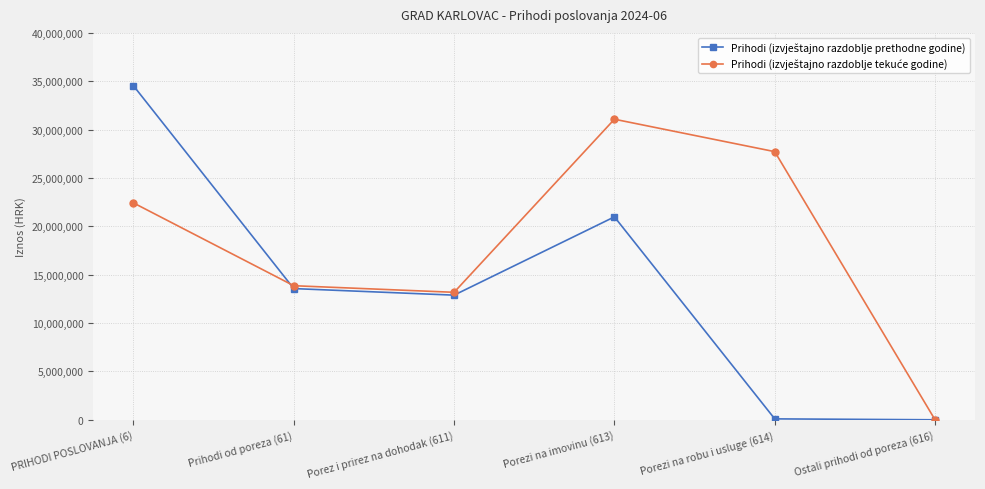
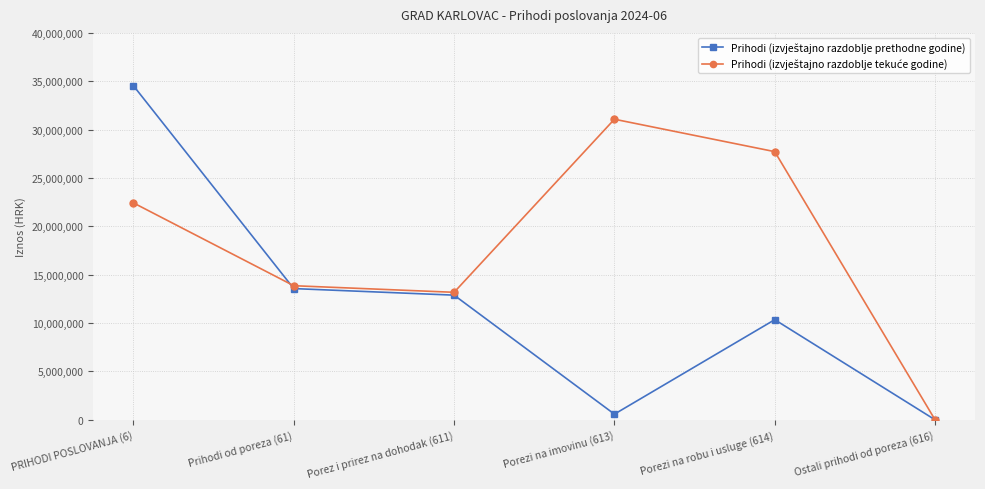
Prihodi (izvještajno razdoblje prethodne godine), Porezi na imovinu (613): 21,000,000 -> 1,000,000
Prihodi (izvještajno razdoblje prethodne godine), Porezi na robu i usluge (614): 0 -> 10,000,000
